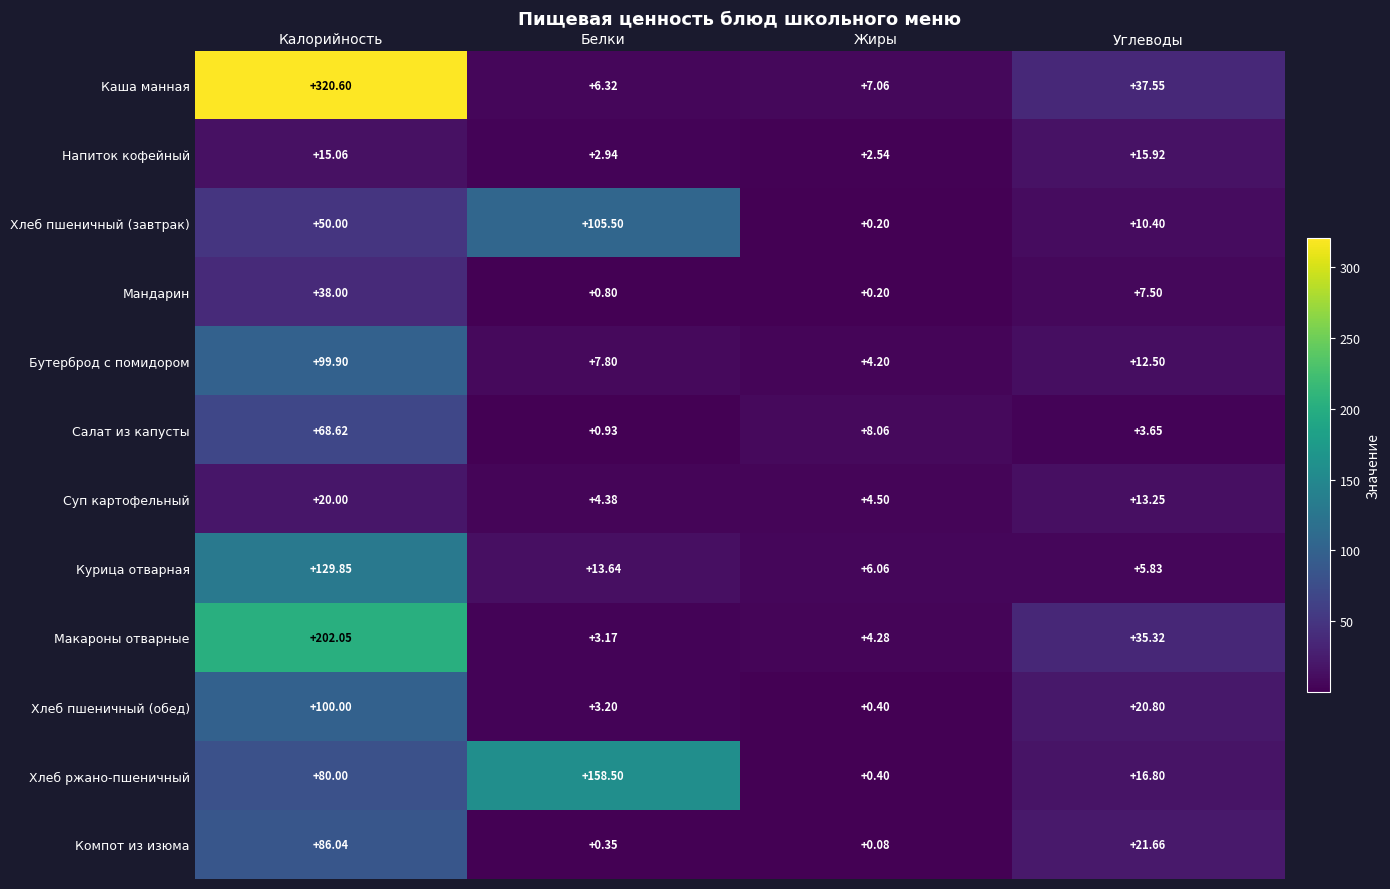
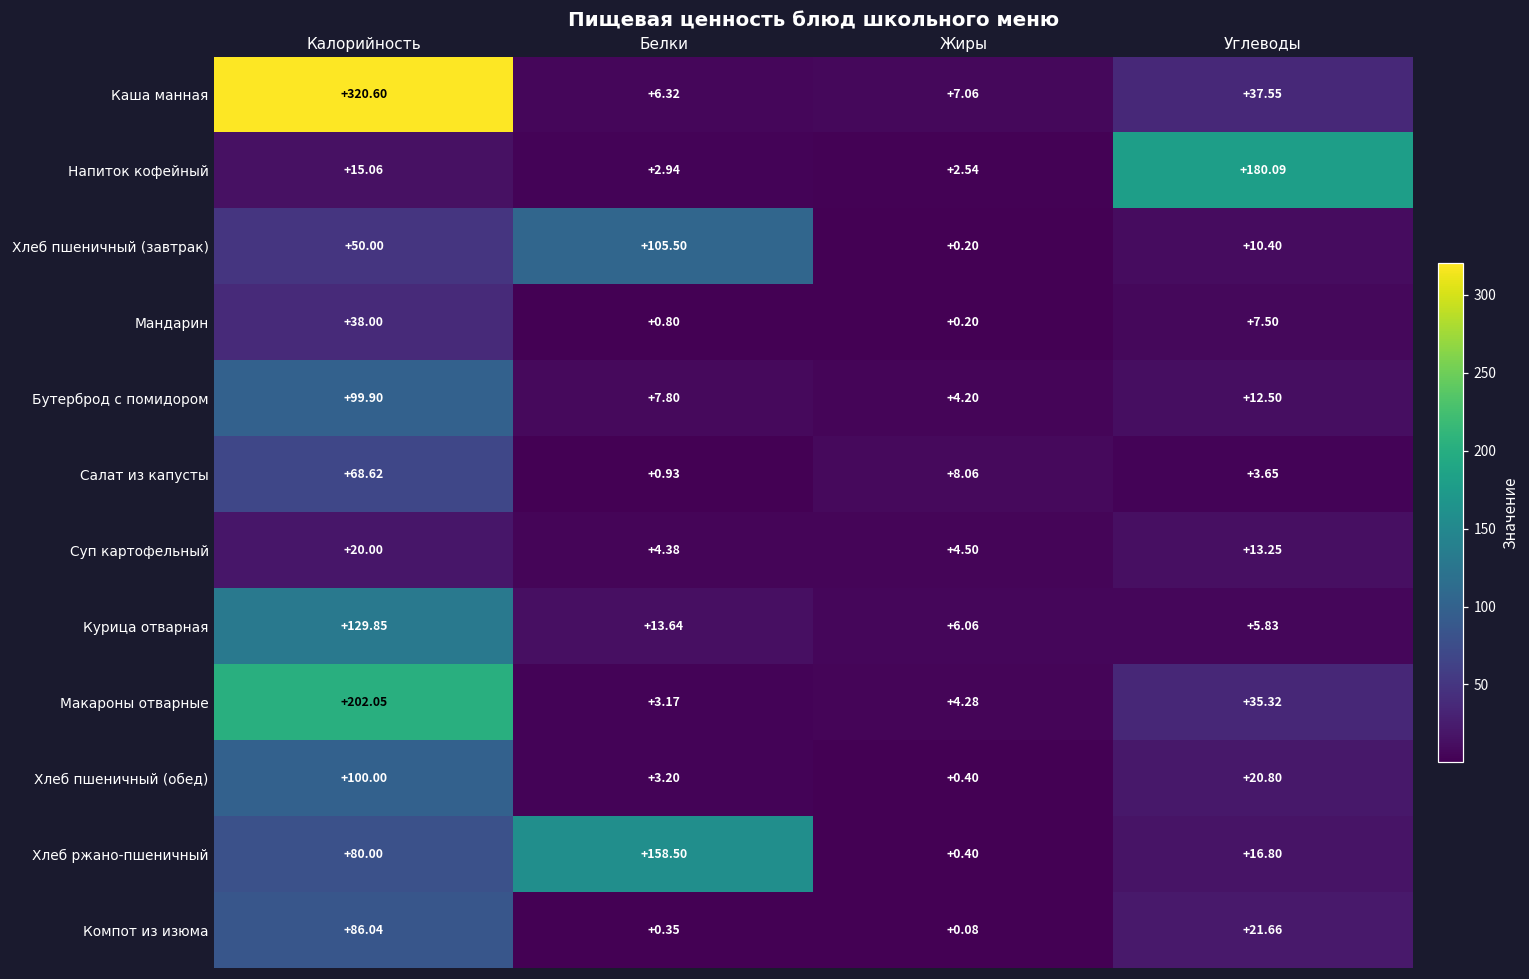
Напиток кофейный, Углеводы: +15.92 -> +180.09
